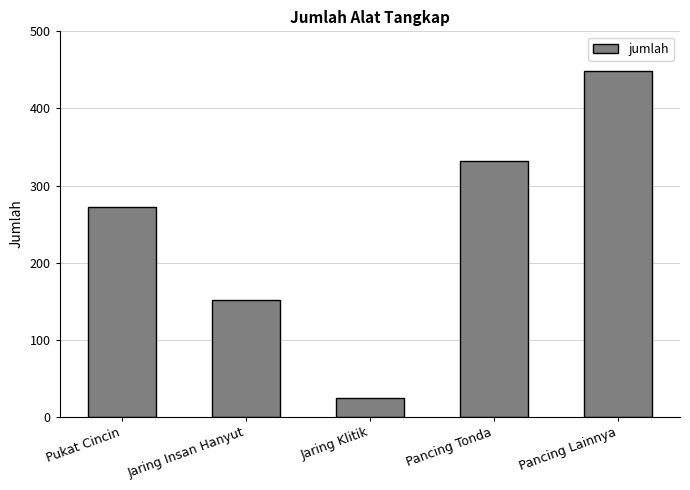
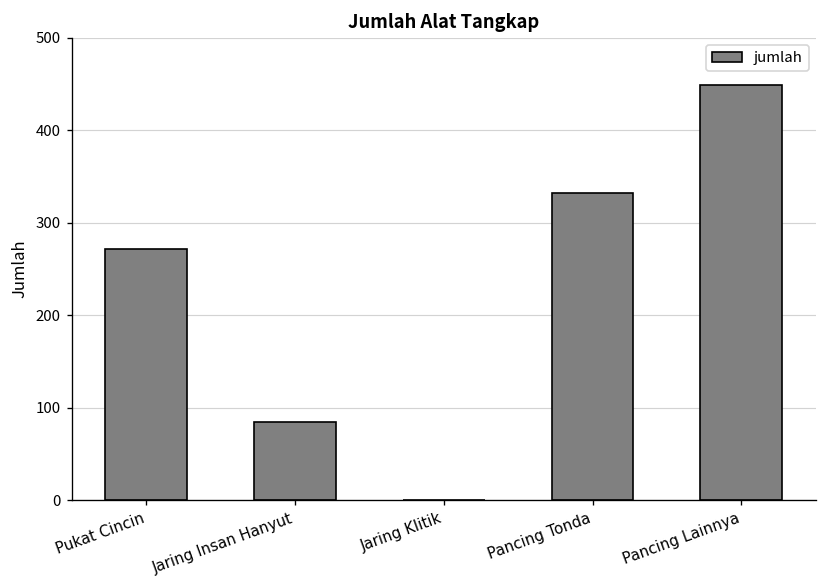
Jaring Insan Hanyut: 150 -> 90
Jaring Klitik: 20 -> 0
